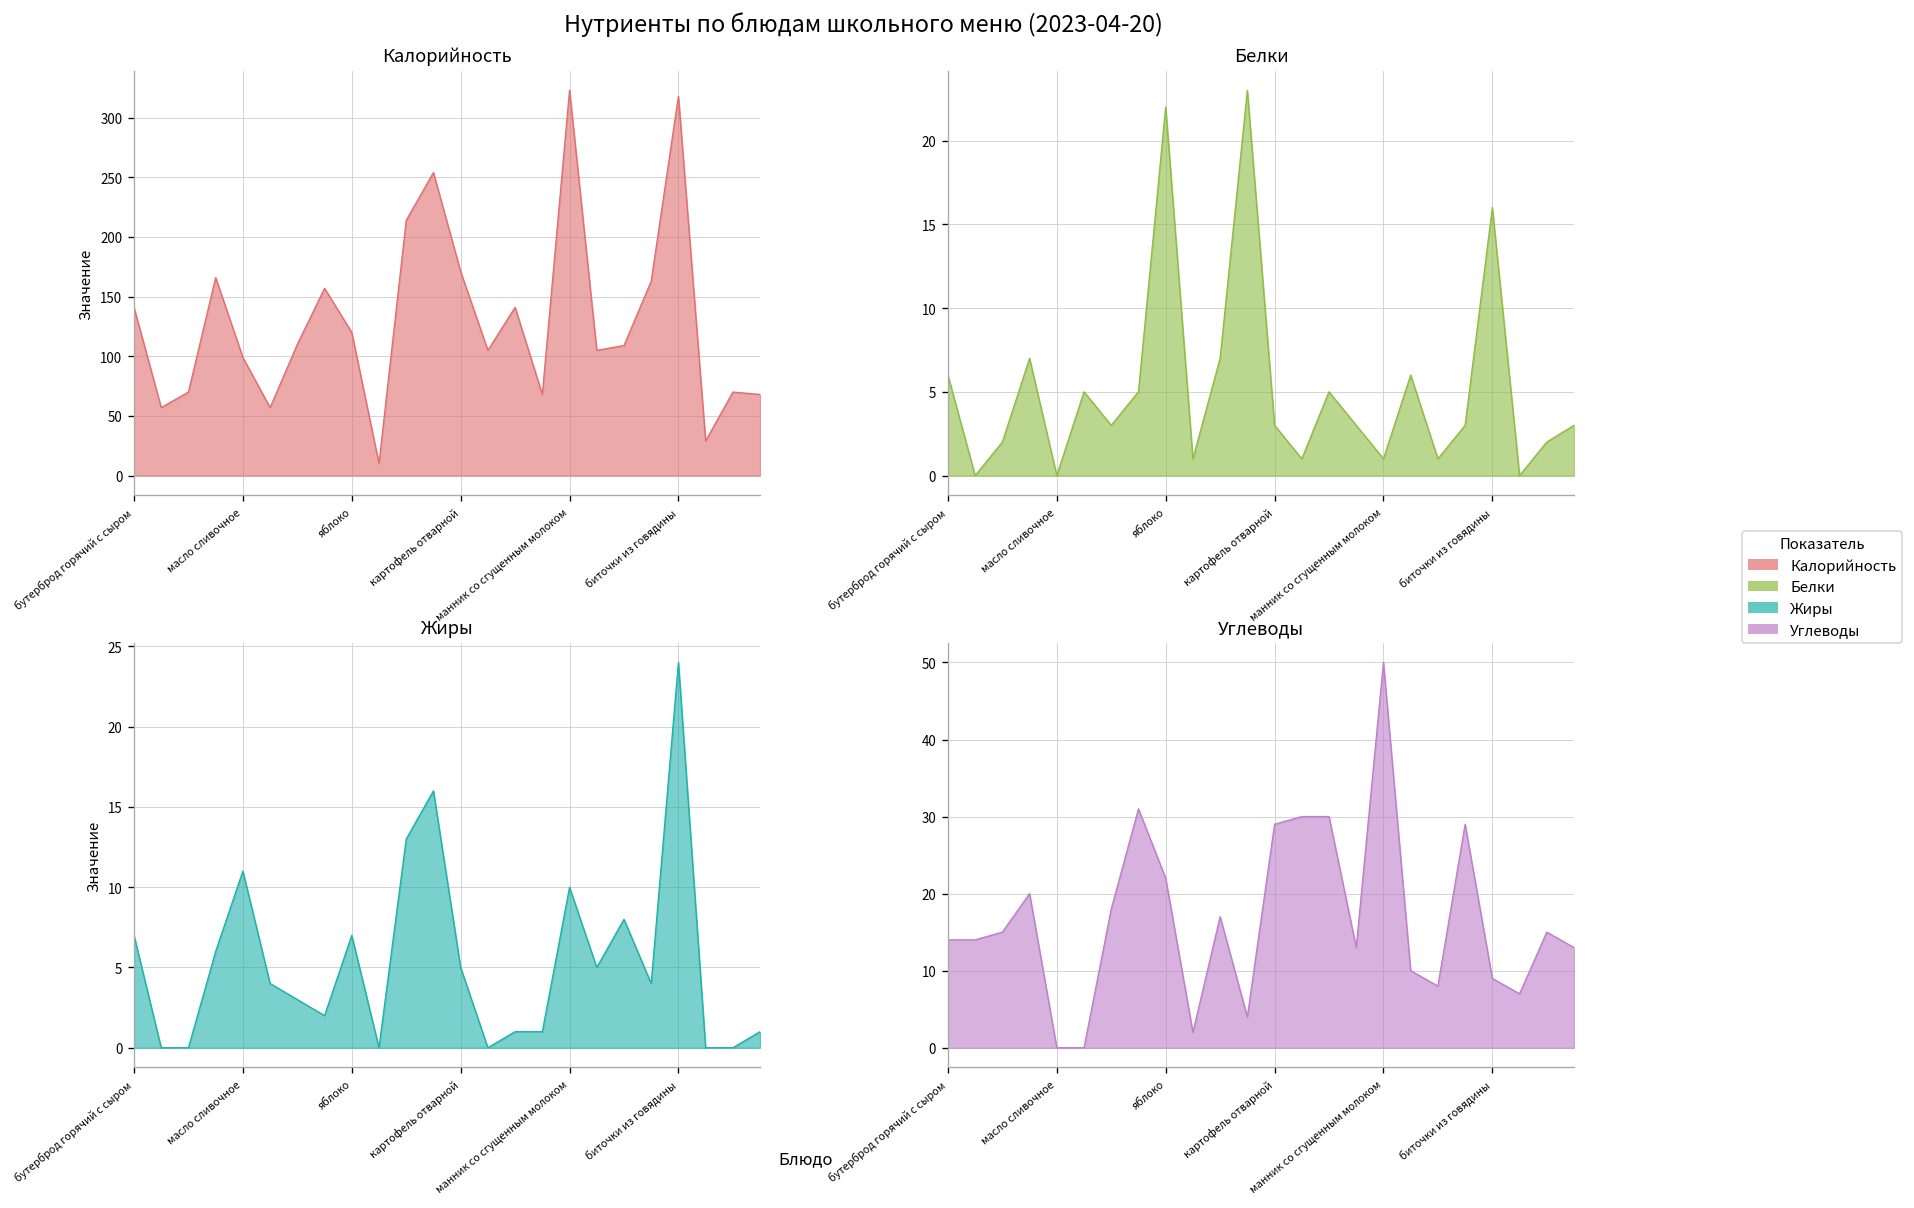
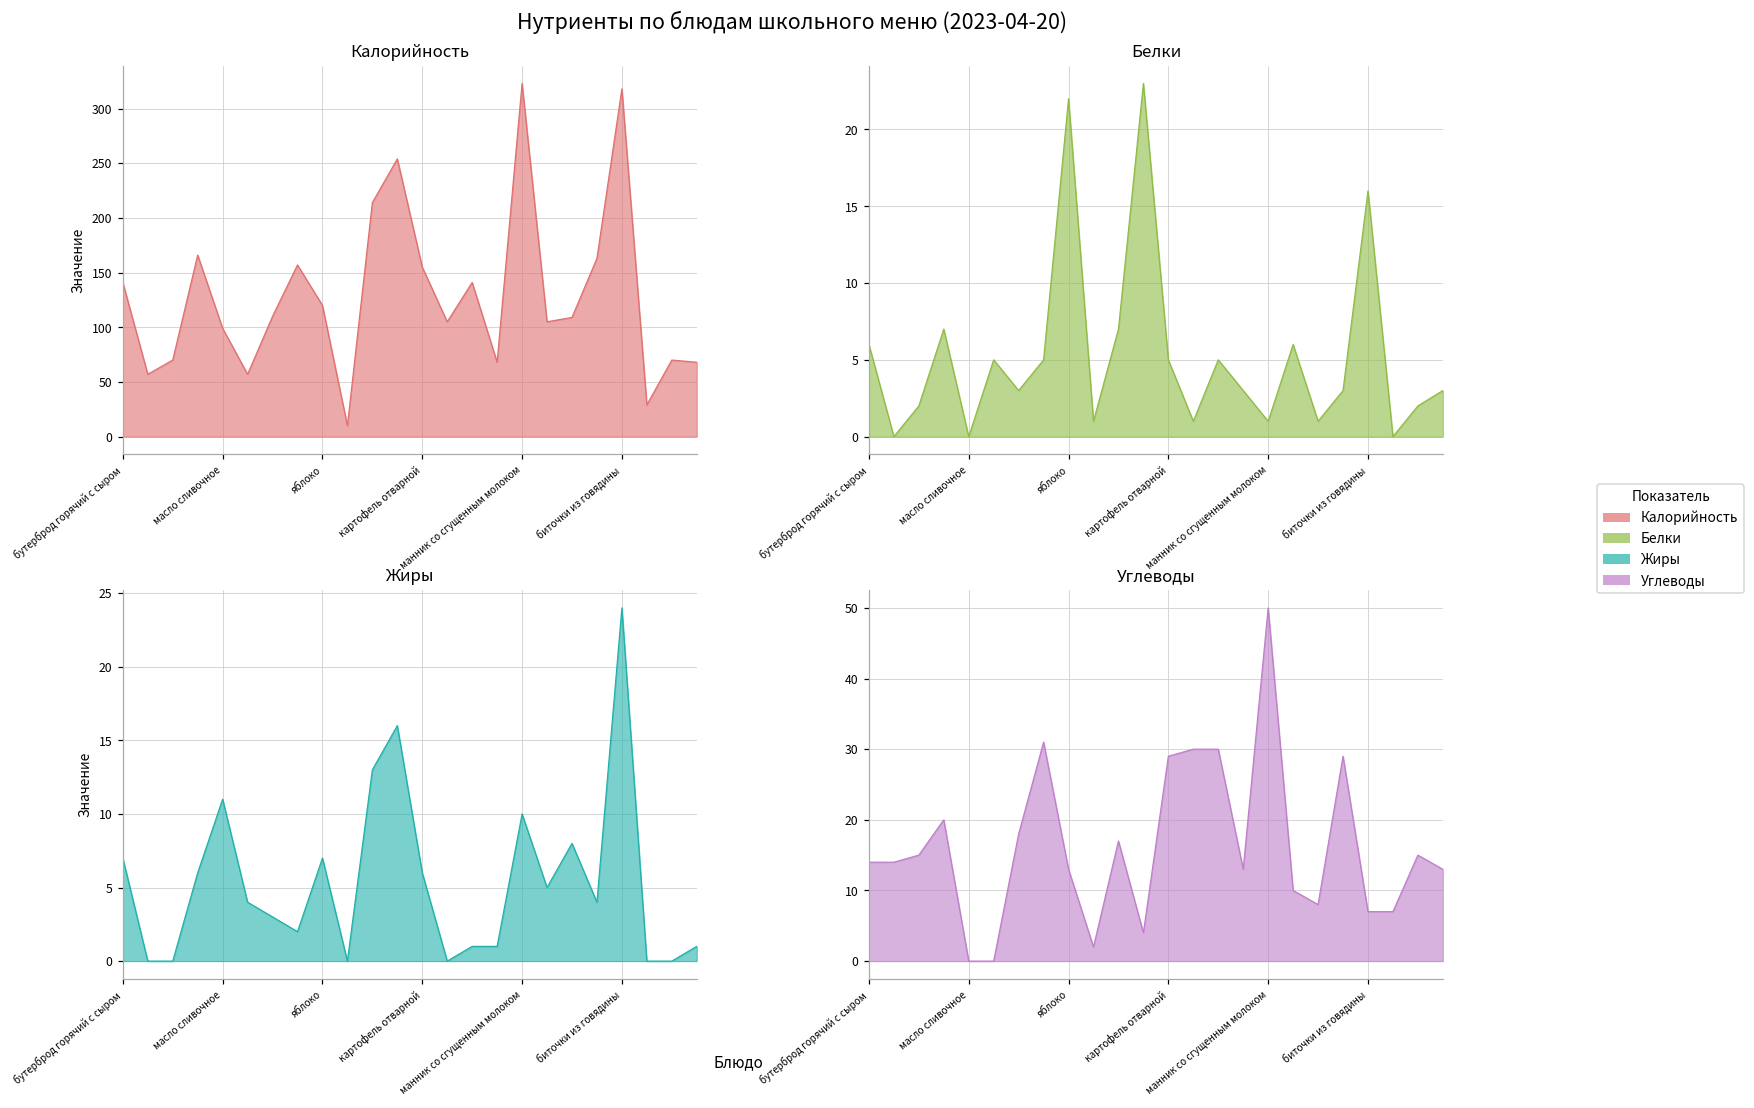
Калорийность, картофель отварной: 170 -> 160
Белки, картофель отварной: 3 -> 5
Жиры, картофель отварной: 5 -> 6
Углеводы, яблоко: 22 -> 13
Углеводы, биточки из говядины: 9 -> 7
